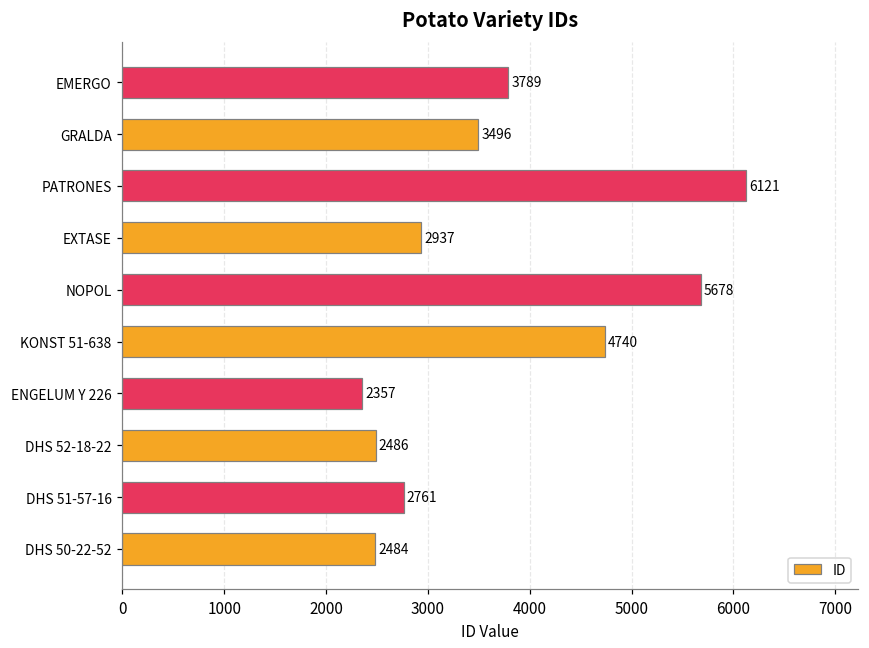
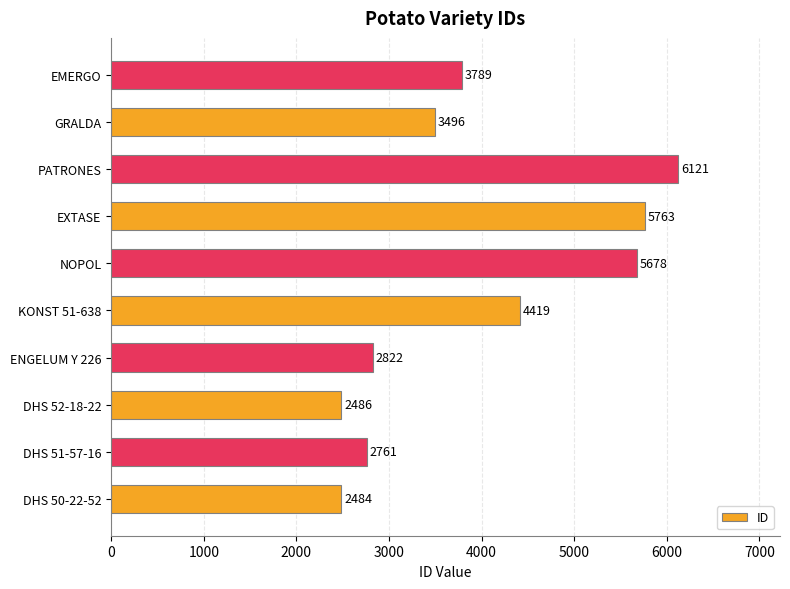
EXTASE: 2937 -> 5763
KONST 51-638: 4740 -> 4419
ENGELUM Y 226: 2357 -> 2822
